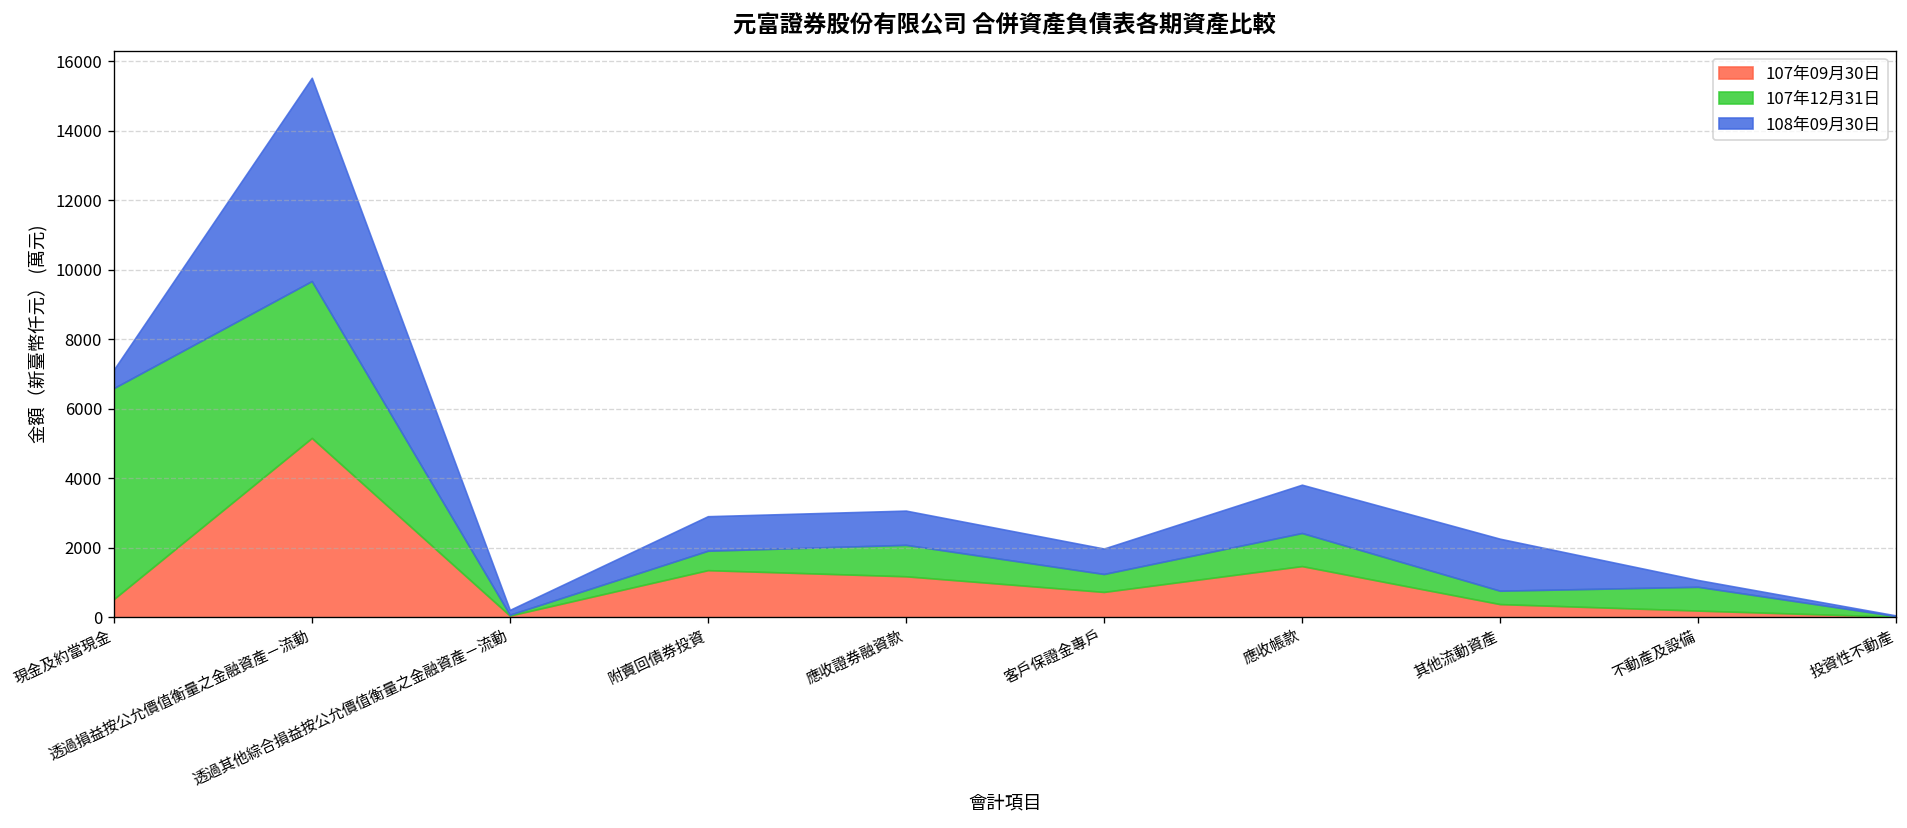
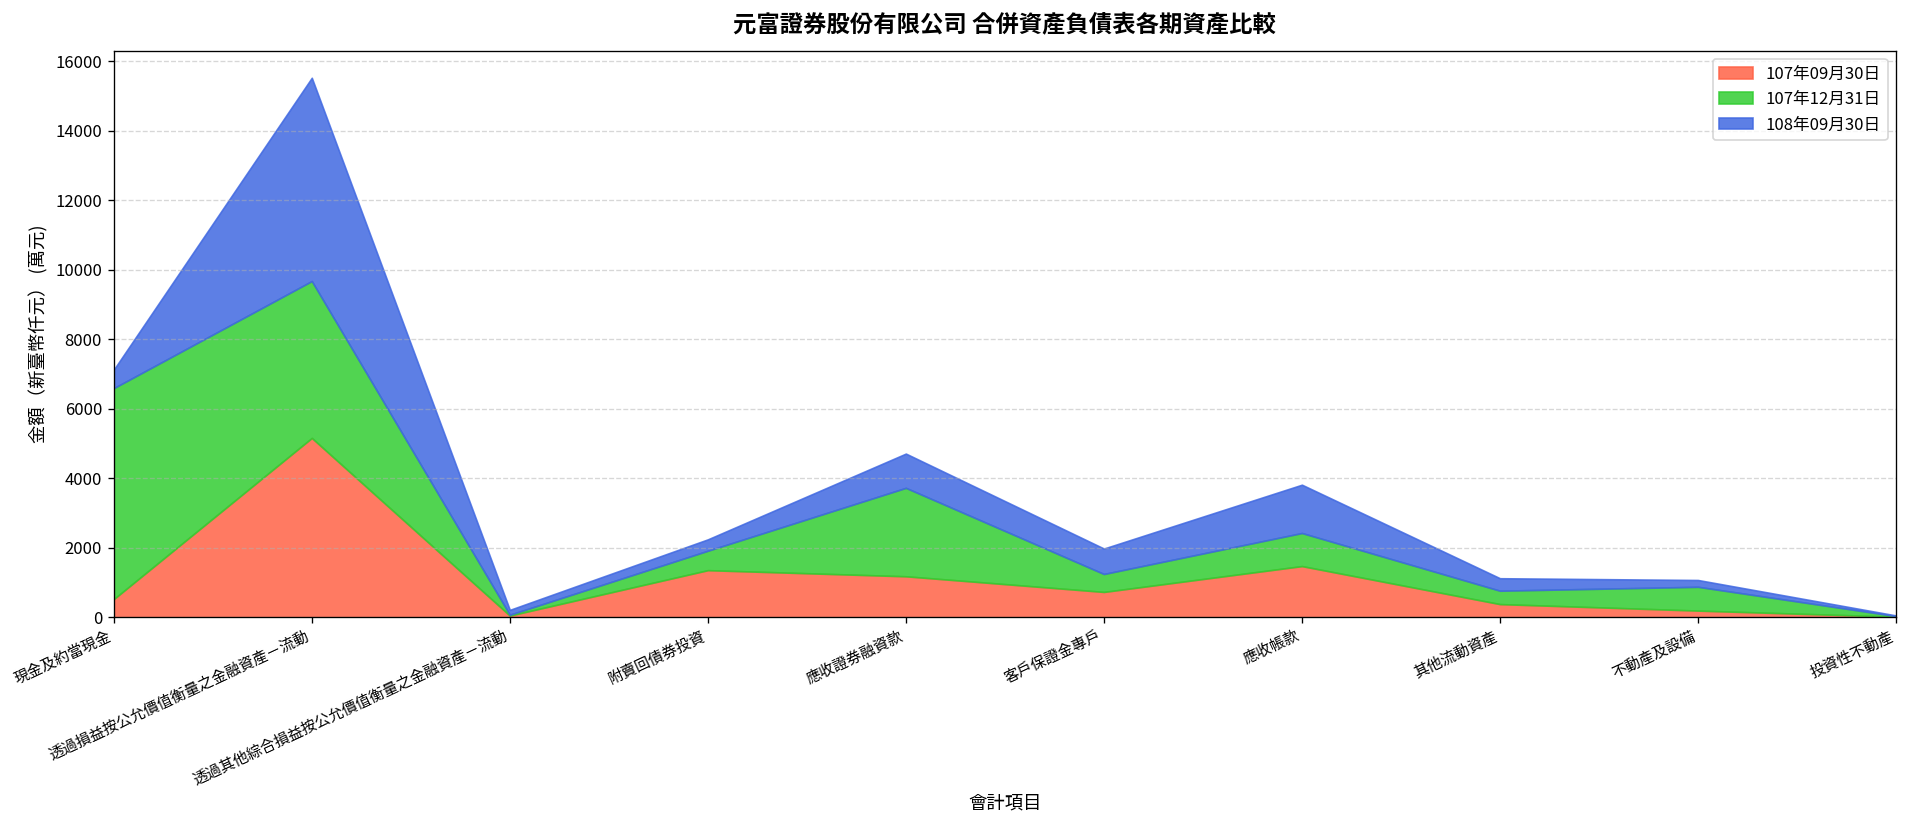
108年09月30日, 附賣回債券投資: 1000 -> 300
107年12月31日, 應收證券融資款: 900 -> 2500
108年09月30日, 其他流動資產: 1500 -> 400
